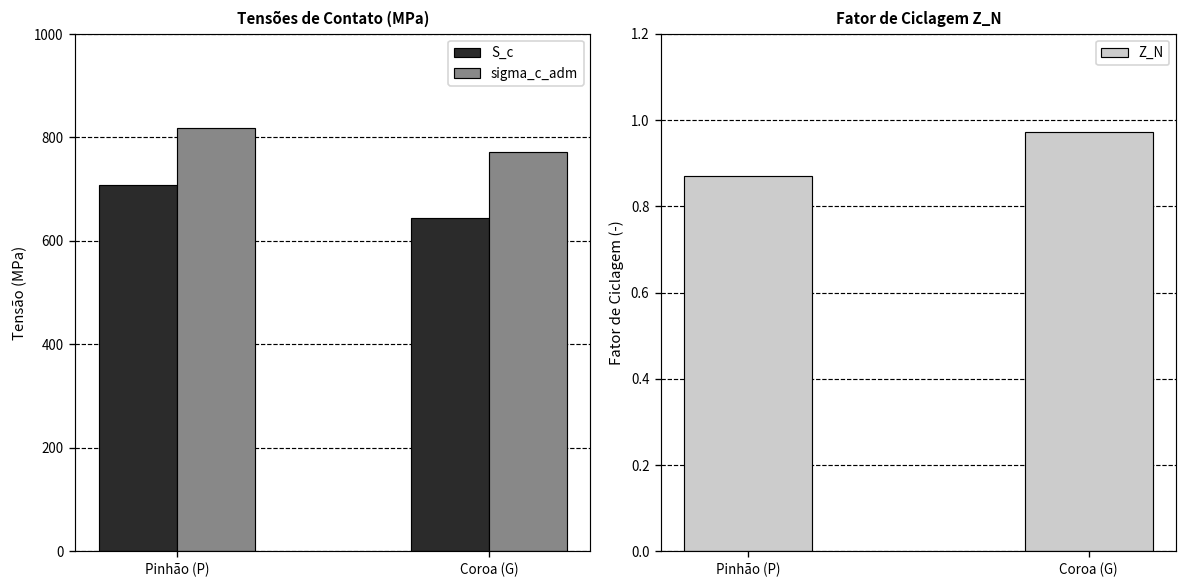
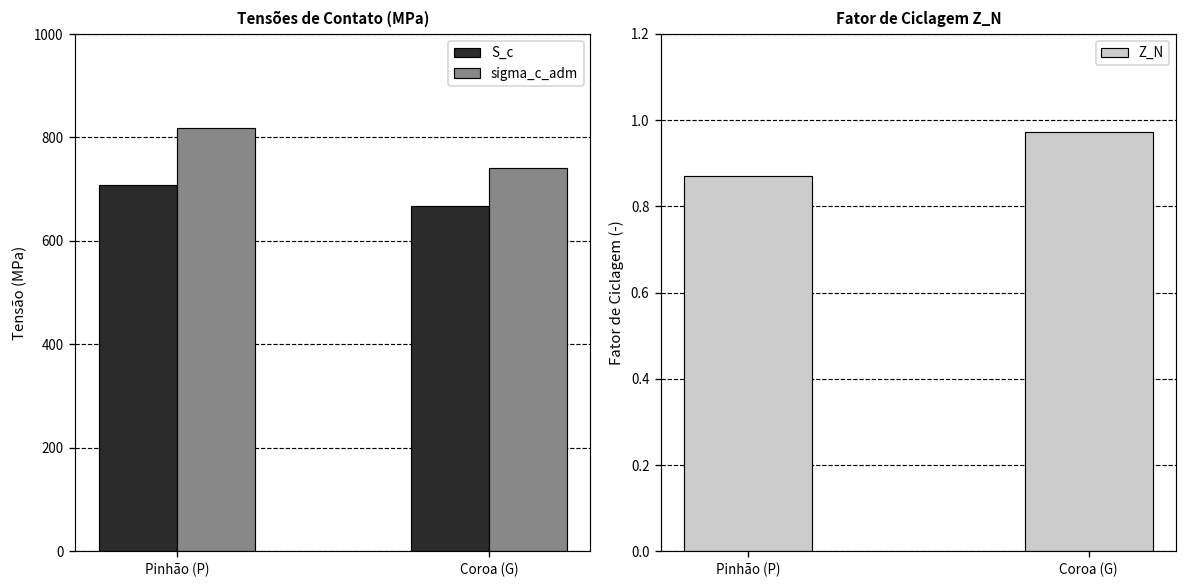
Tensões de Contato (MPa), S_c, Coroa (G): 640 -> 670
Tensões de Contato (MPa), sigma_c_adm, Coroa (G): 770 -> 740
